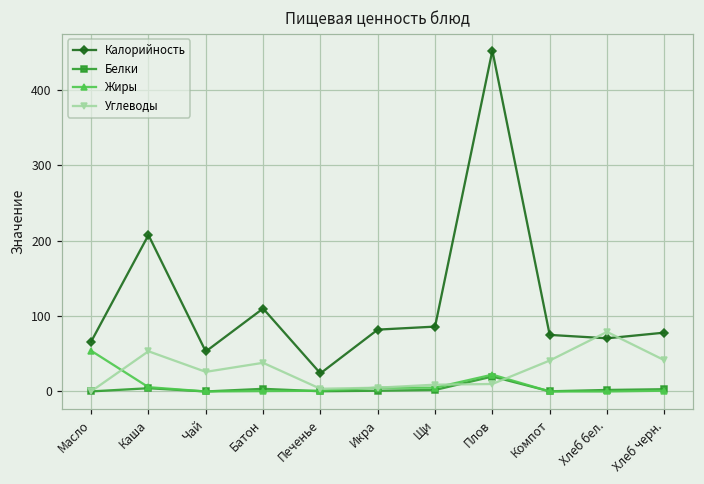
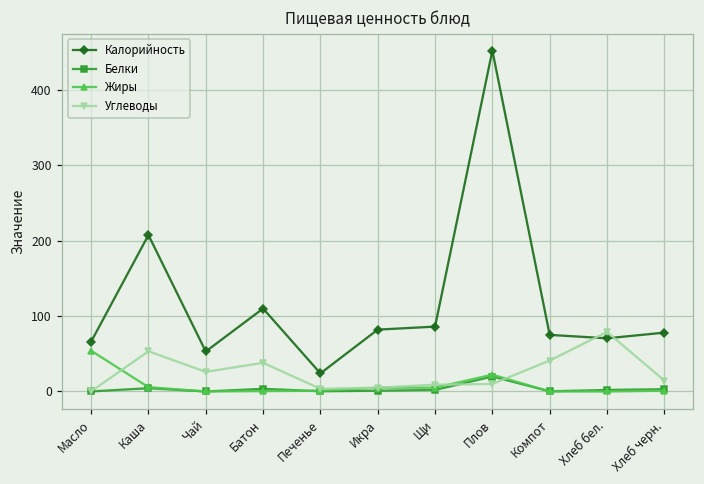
Углеводы, Хлеб черн.: 40 -> 10
